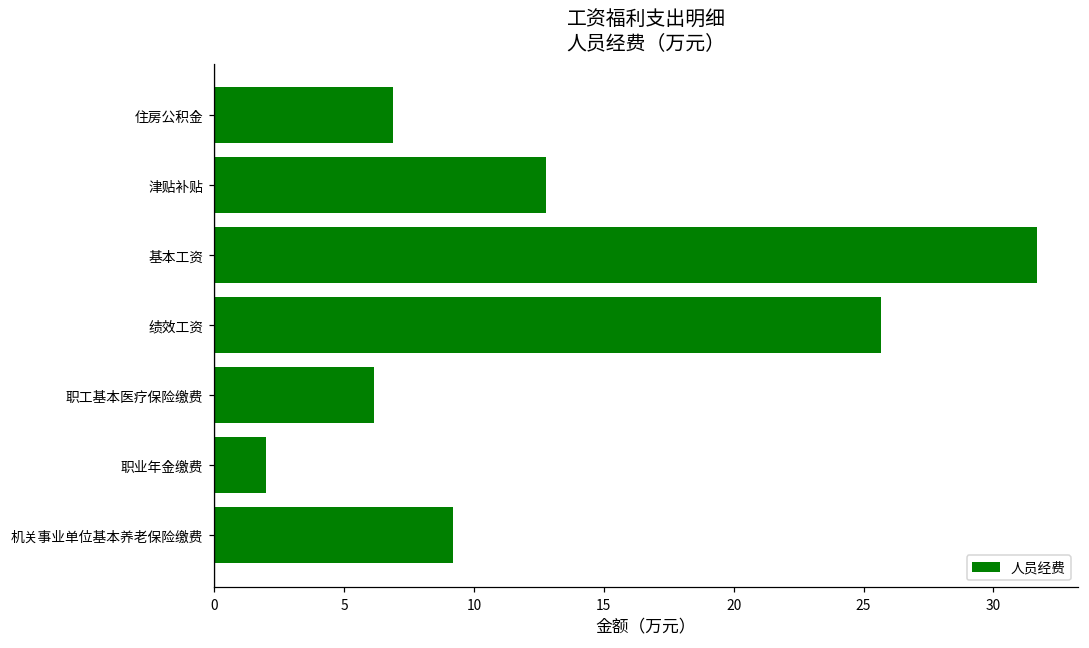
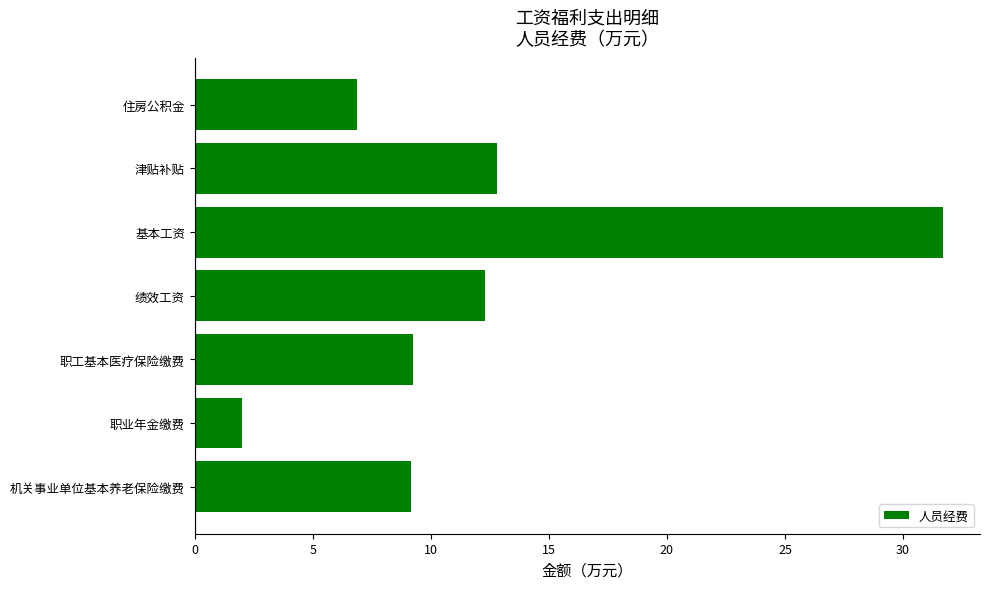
绩效工资: 25.7 -> 12.3
职工基本医疗保险缴费: 6.1 -> 9.3
